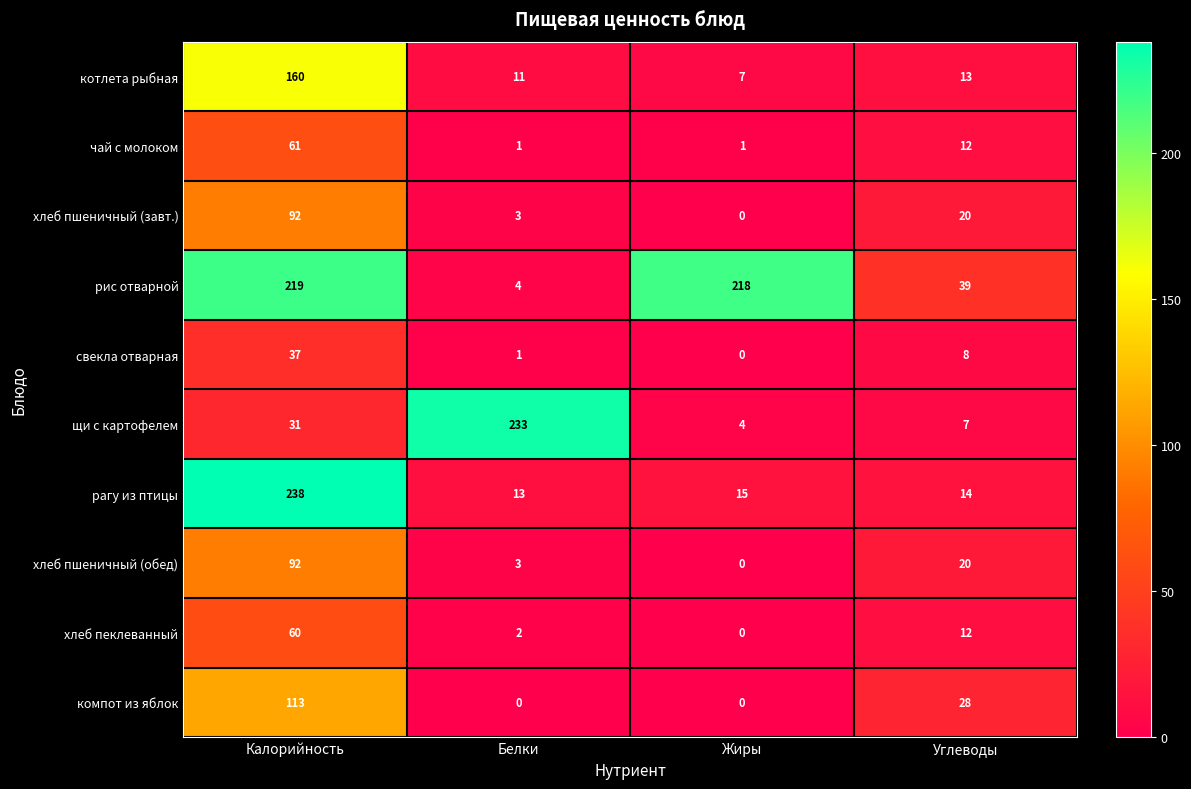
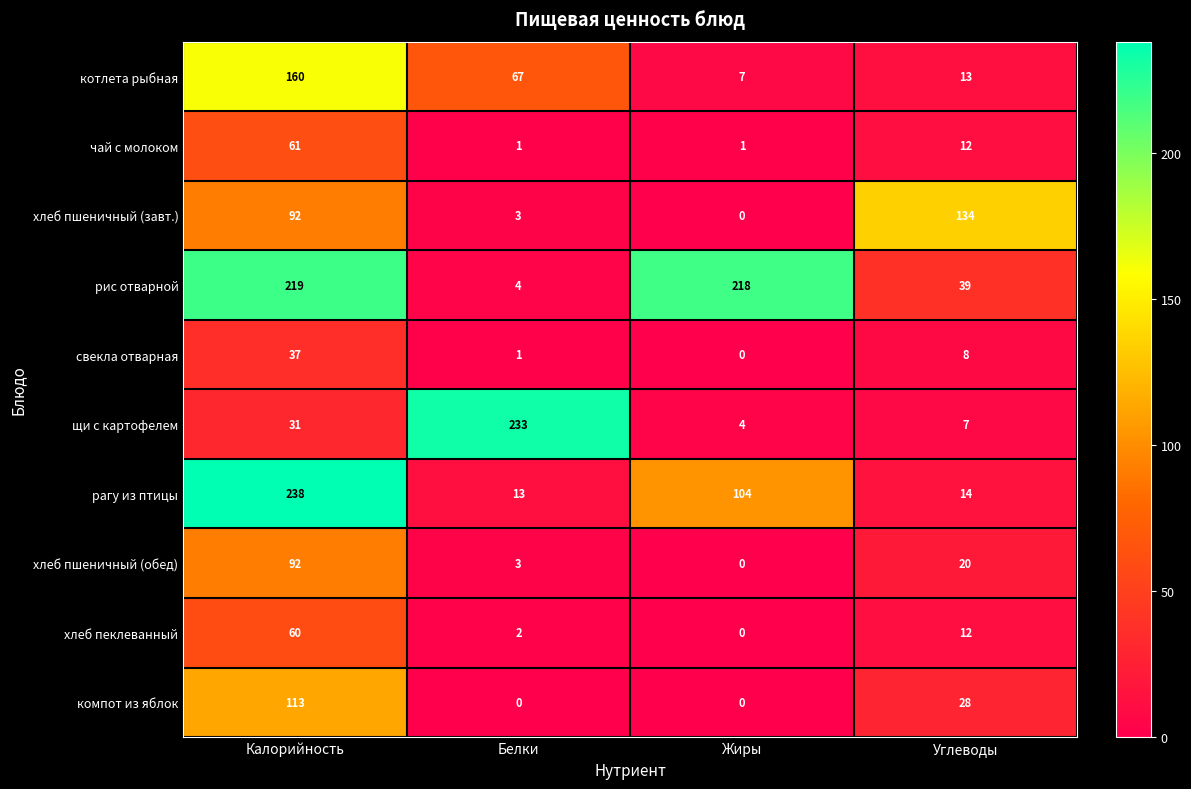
котлета рыбная, Белки: 11 -> 67
хлеб пшеничный (завт.), Углеводы: 20 -> 134
рагу из птицы, Жиры: 15 -> 104
